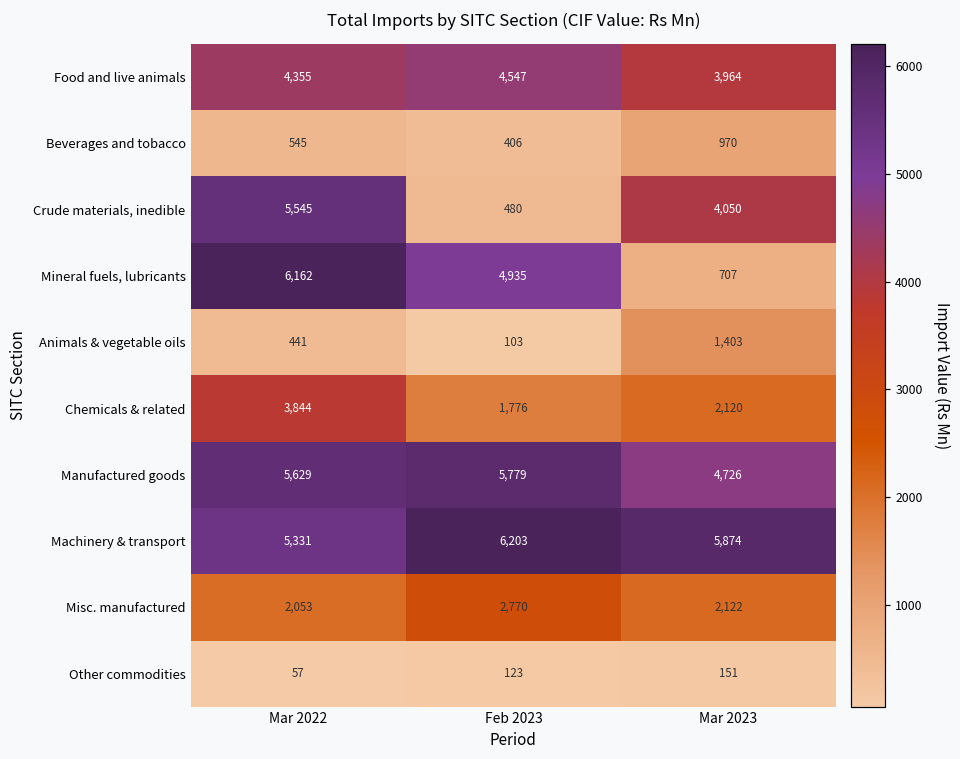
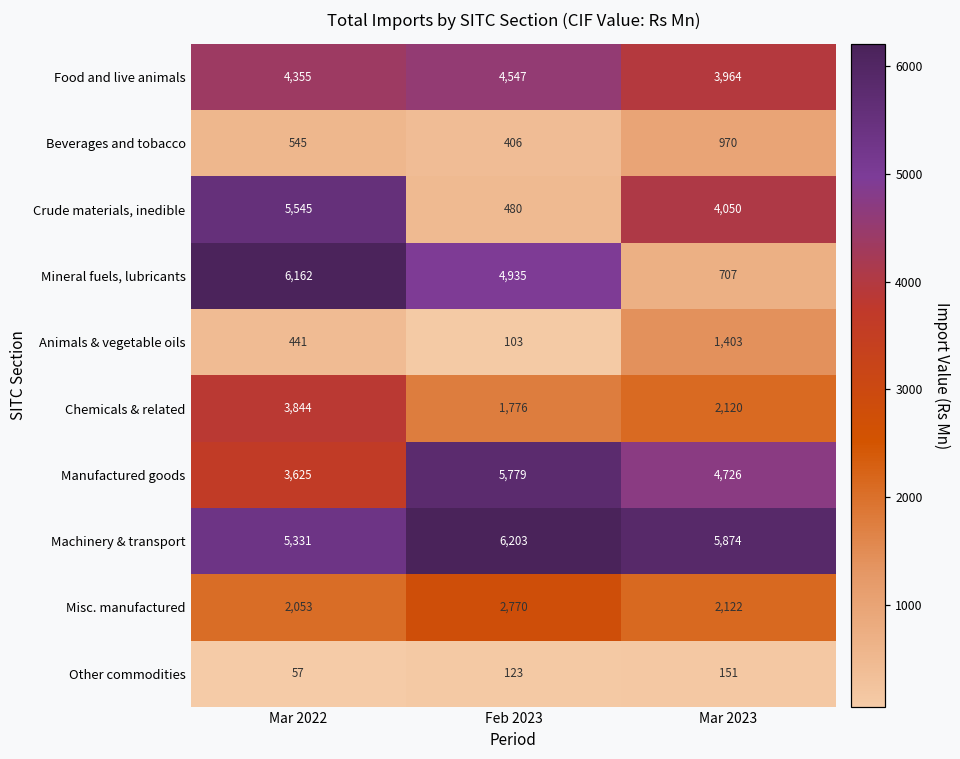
Manufactured goods, Mar 2022: 5,629 -> 3,625
